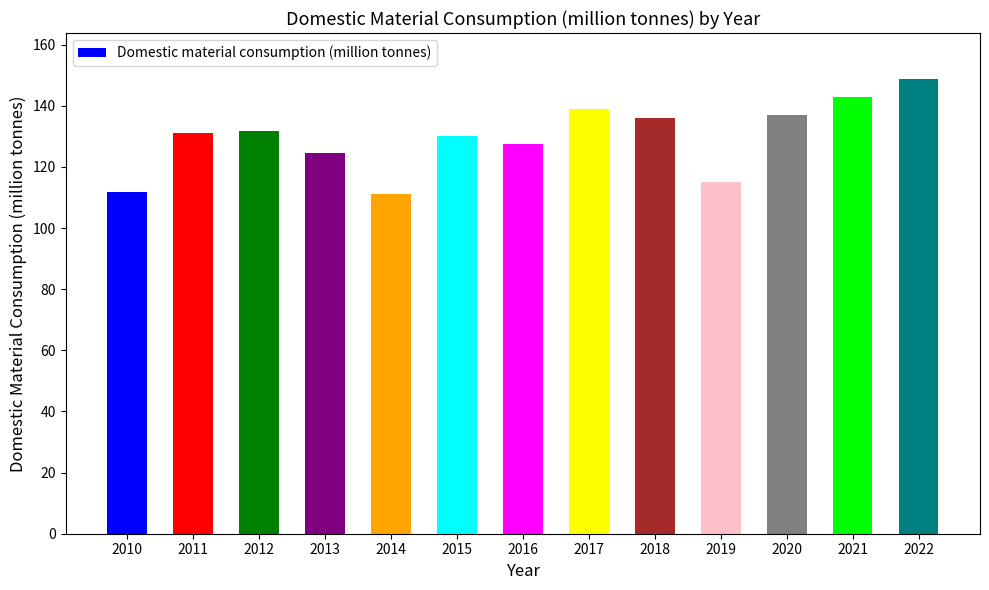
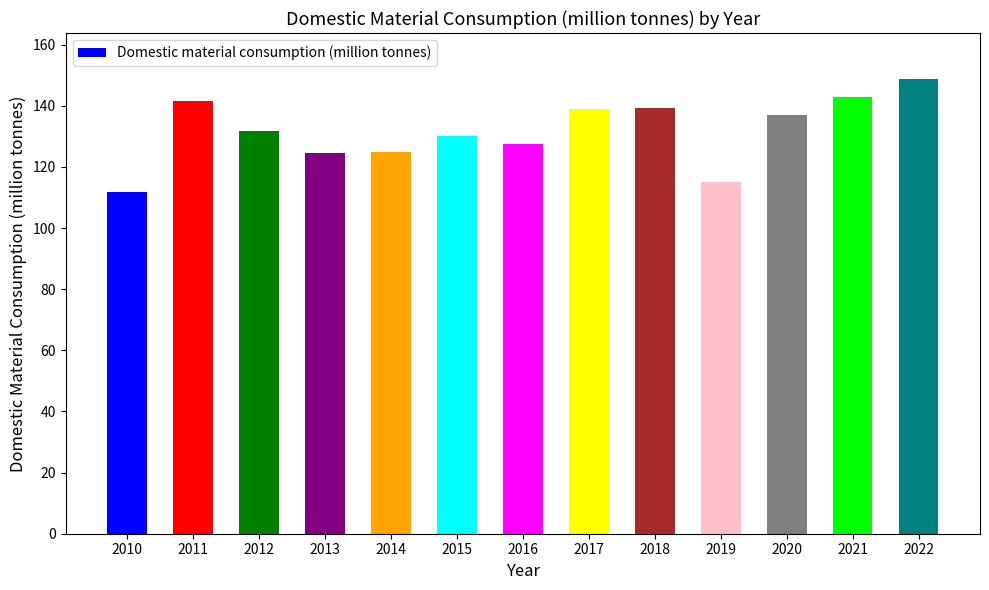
2011: 131 -> 142
2014: 111 -> 125
2018: 136 -> 139
